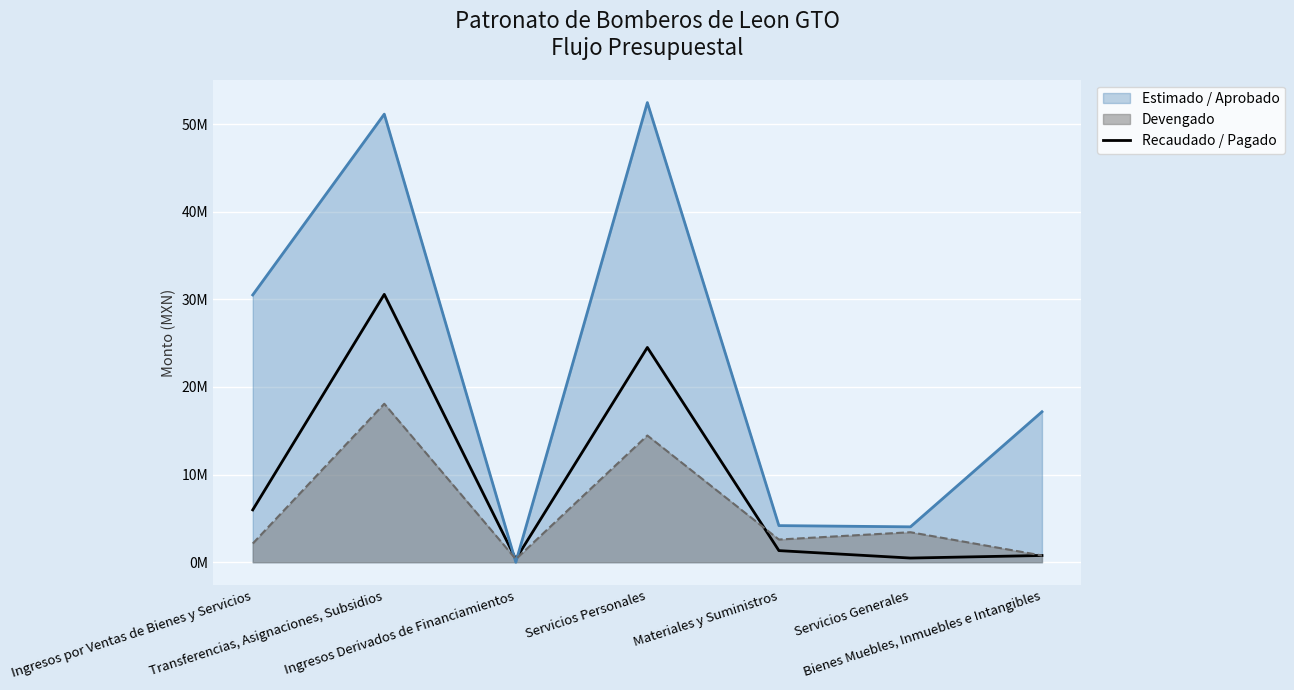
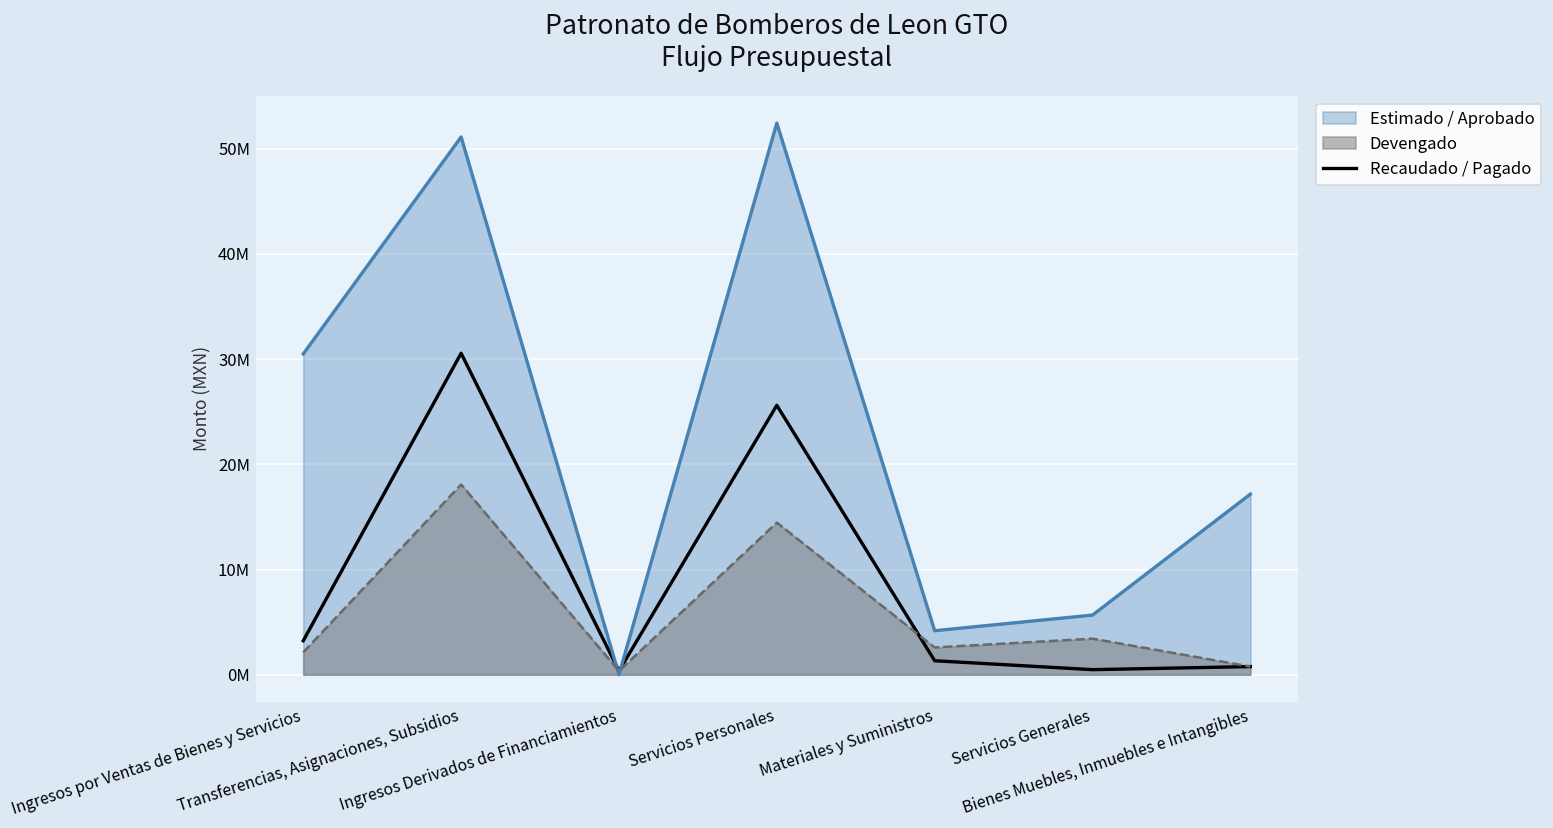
Recaudado / Pagado, Ingresos por Ventas de Bienes y Servicios: 6000000 -> 3000000
Recaudado / Pagado, Servicios Personales: 25000000 -> 26000000
Estimado / Aprobado, Servicios Generales: 4000000 -> 6000000
